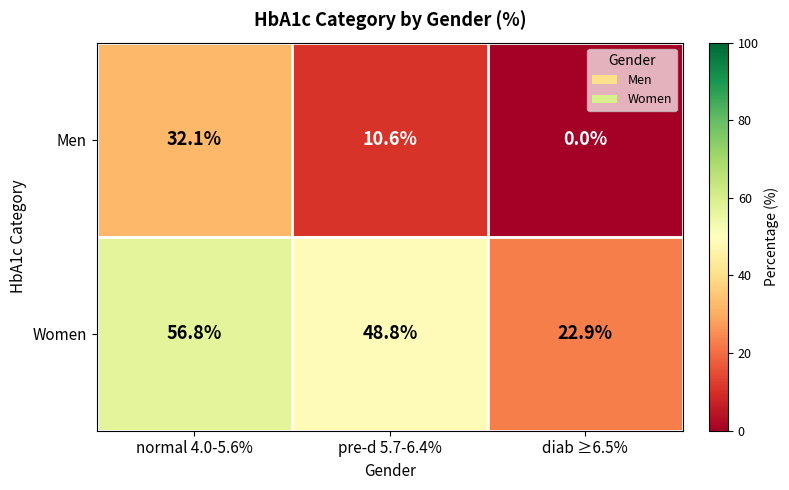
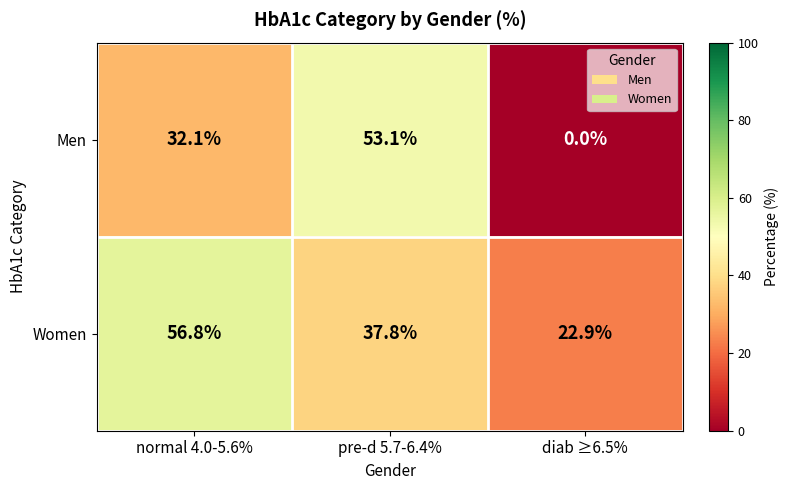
Men, pre-d 5.7-6.4%: 10.6% -> 53.1%
Women, pre-d 5.7-6.4%: 48.8% -> 37.8%
